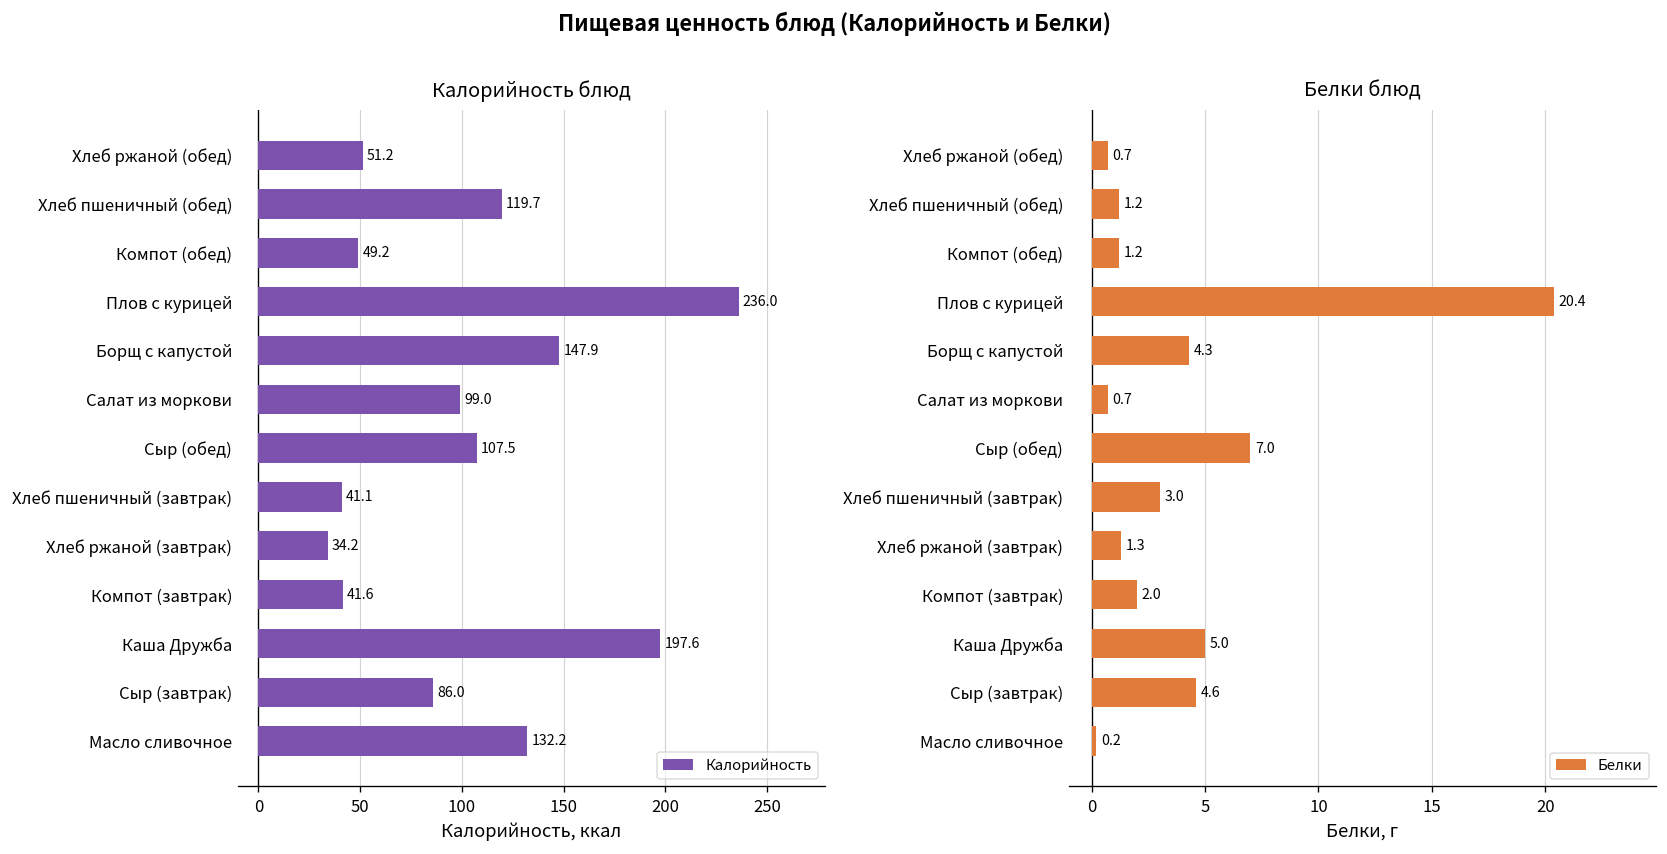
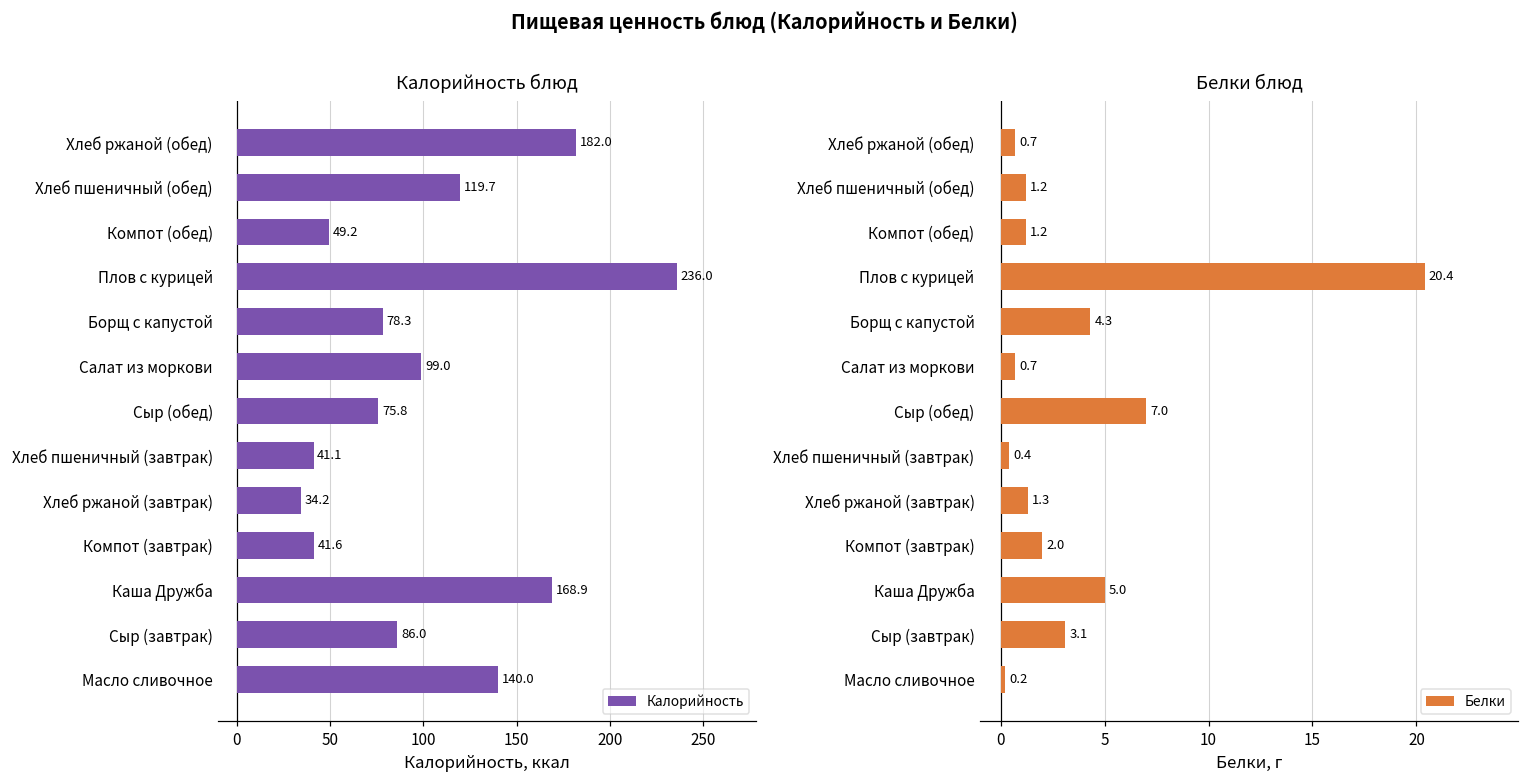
Калорийность блюд, Хлеб ржаной (обед): 51.2 -> 182.0
Калорийность блюд, Борщ с капустой: 147.9 -> 78.3
Калорийность блюд, Сыр (обед): 107.5 -> 75.8
Калорийность блюд, Каша Дружба: 197.6 -> 168.9
Калорийность блюд, Масло сливочное: 132.2 -> 140.0
Белки блюд, Хлеб пшеничный (завтрак): 3.0 -> 0.4
Белки блюд, Сыр (завтрак): 4.6 -> 3.1
